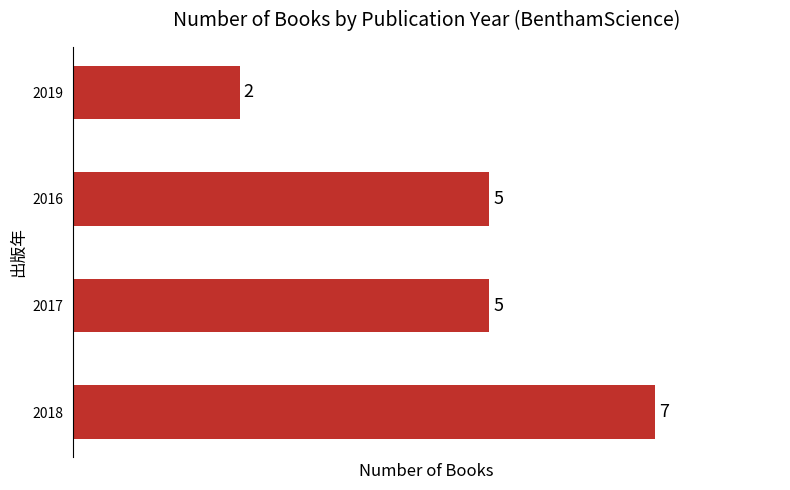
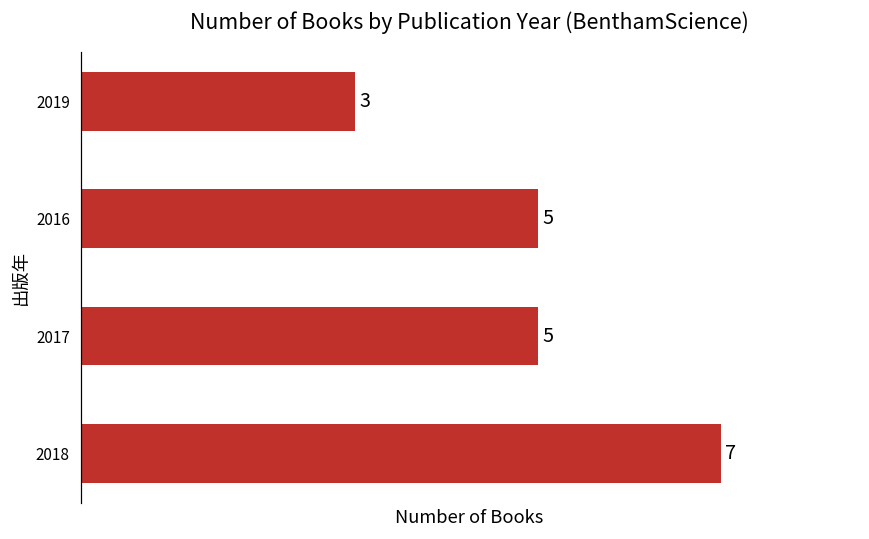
2019: 2 -> 3
